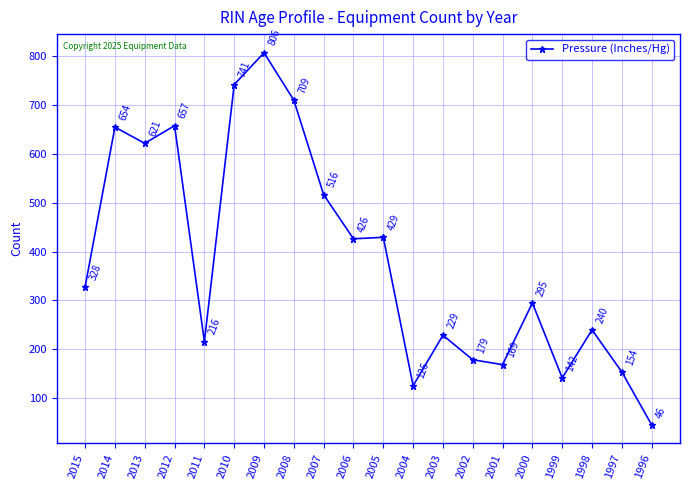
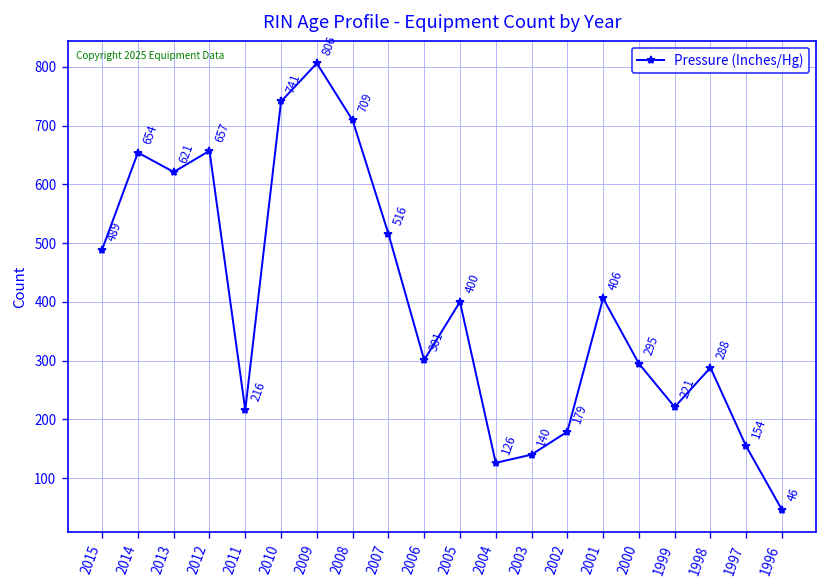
2015: 328 -> 489
2006: 426 -> 301
2005: 429 -> 400
2003: 229 -> 140
2001: 169 -> 406
1999: 142 -> 221
1998: 240 -> 288
